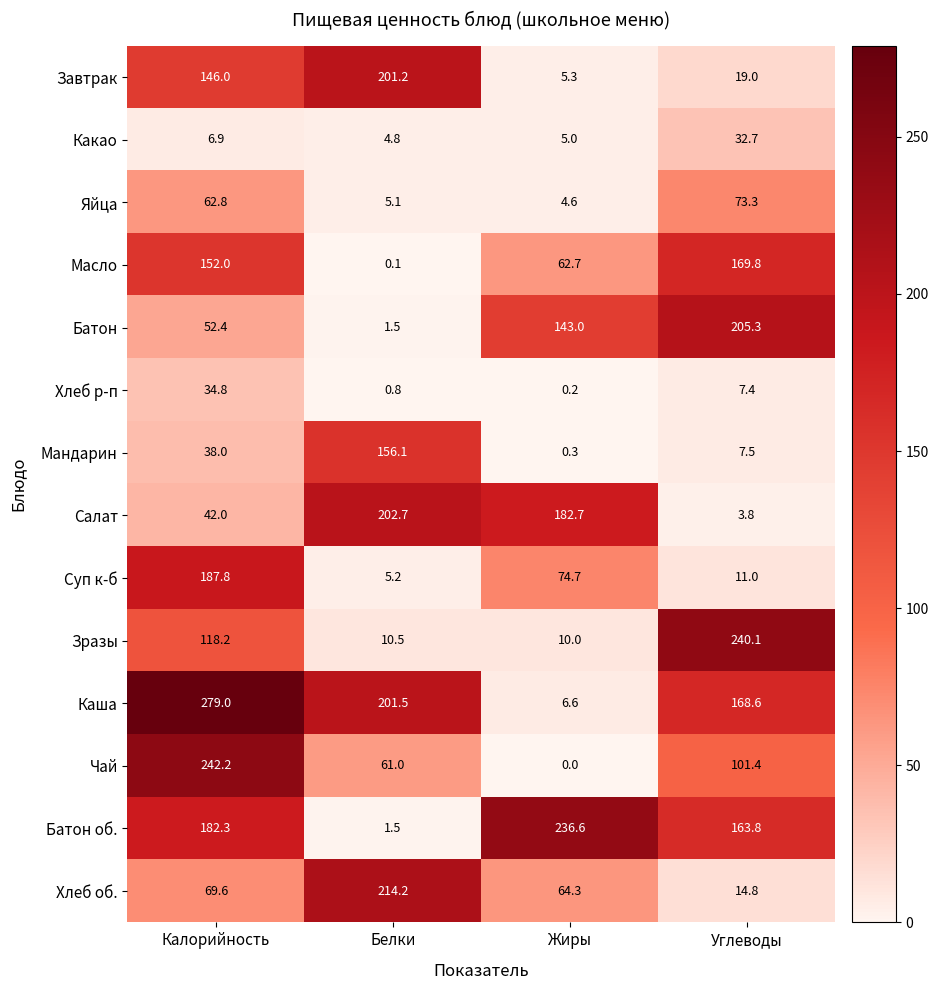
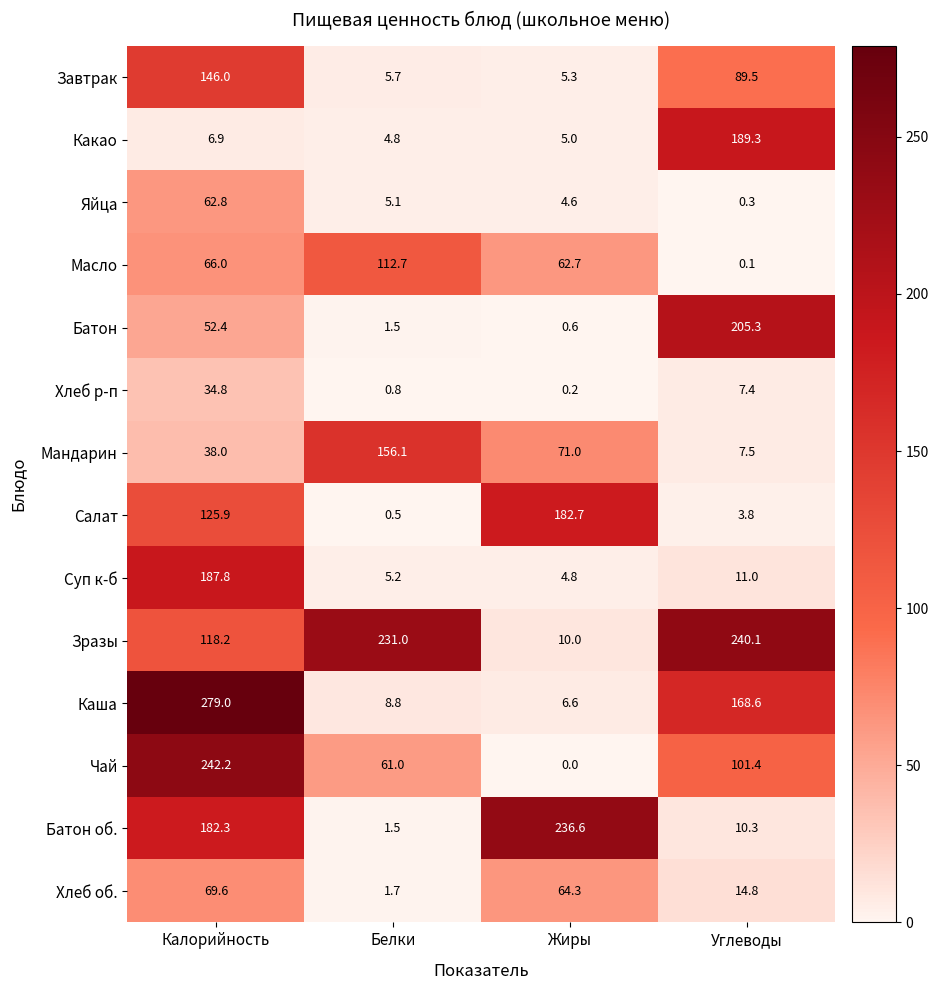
Завтрак, Белки: 201.2 -> 5.7
Завтрак, Углеводы: 19.0 -> 89.5
Какао, Углеводы: 32.7 -> 189.3
Яйца, Углеводы: 73.3 -> 0.3
Масло, Калорийность: 152.0 -> 66.0
Масло, Белки: 0.1 -> 112.7
Масло, Углеводы: 169.8 -> 0.1
Батон, Жиры: 143.0 -> 0.6
Мандарин, Жиры: 0.3 -> 71.0
Салат, Калорийность: 42.0 -> 125.9
Салат, Белки: 202.7 -> 0.5
Суп к-б, Жиры: 74.7 -> 4.8
Зразы, Белки: 10.5 -> 231.0
Каша, Белки: 201.5 -> 8.8
Батон об., Углеводы: 163.8 -> 10.3
Хлеб об., Белки: 214.2 -> 1.7
